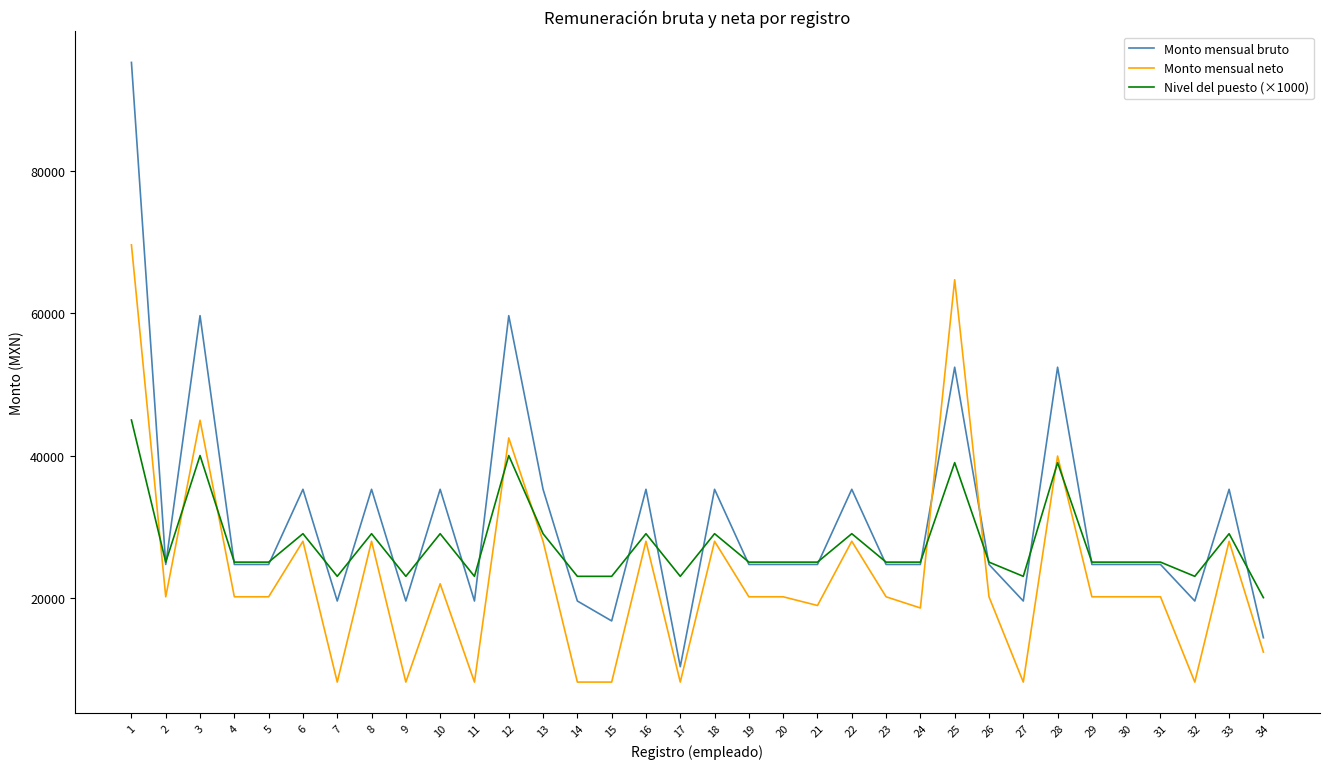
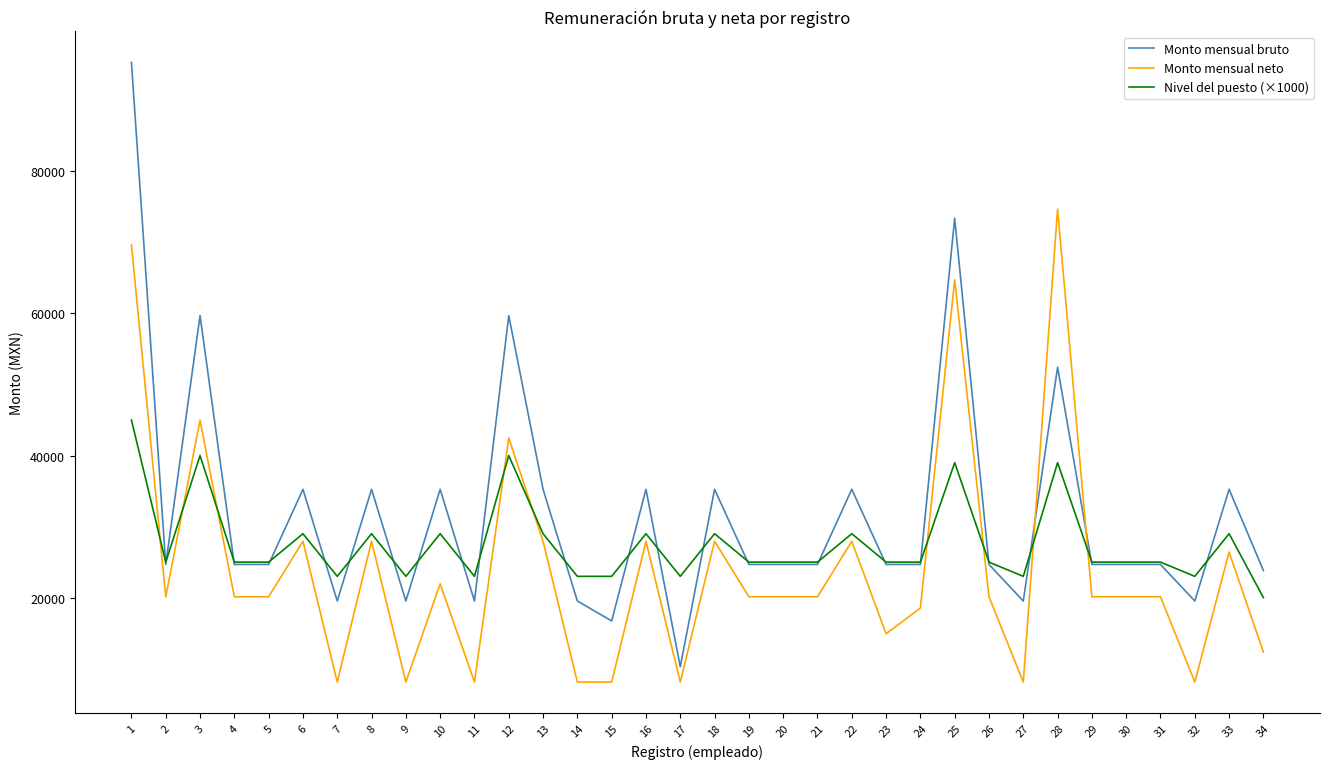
Monto mensual neto, 21: 19000 -> 20000
Monto mensual neto, 23: 20000 -> 15000
Monto mensual bruto, 25: 52000 -> 73000
Monto mensual neto, 28: 40000 -> 75000
Monto mensual neto, 33: 28000 -> 26000
Monto mensual bruto, 34: 14000 -> 24000
